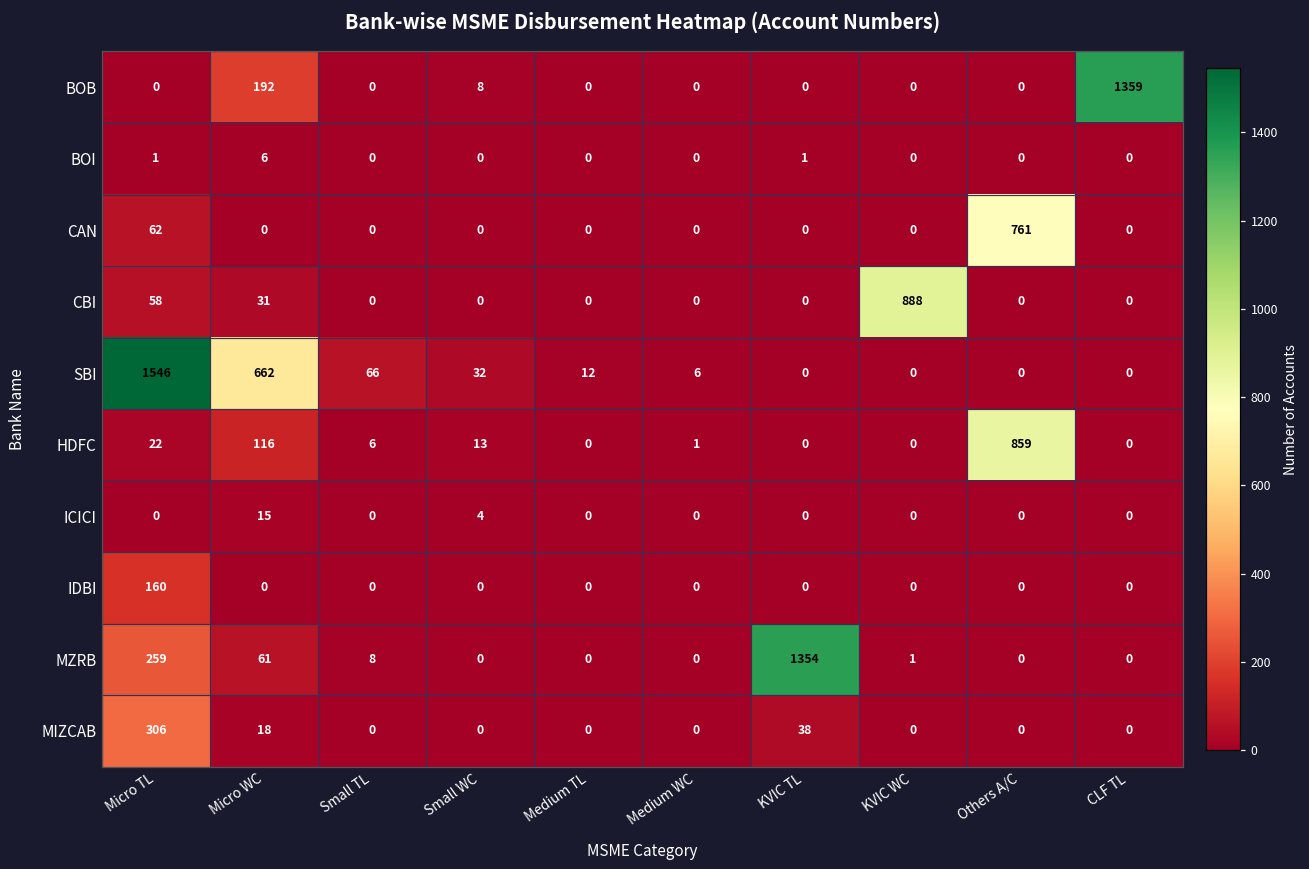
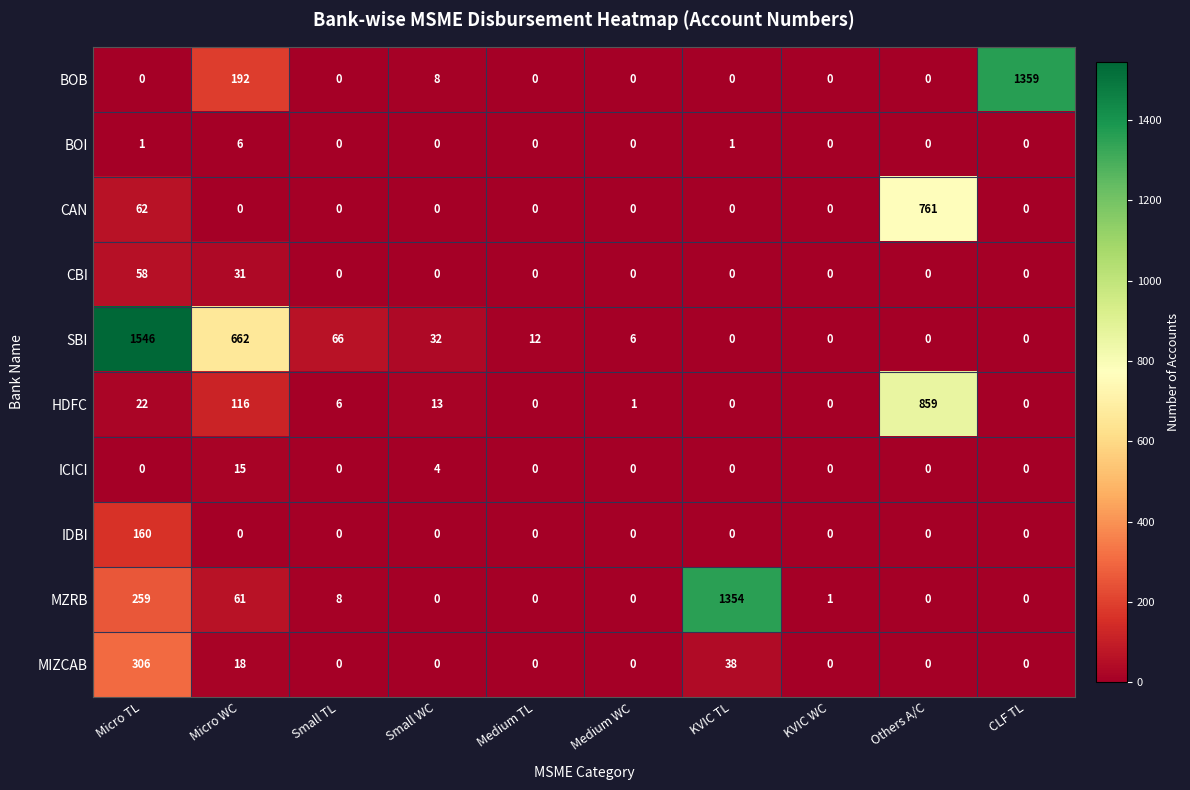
CBI, KVIC WC: 888 -> 0
